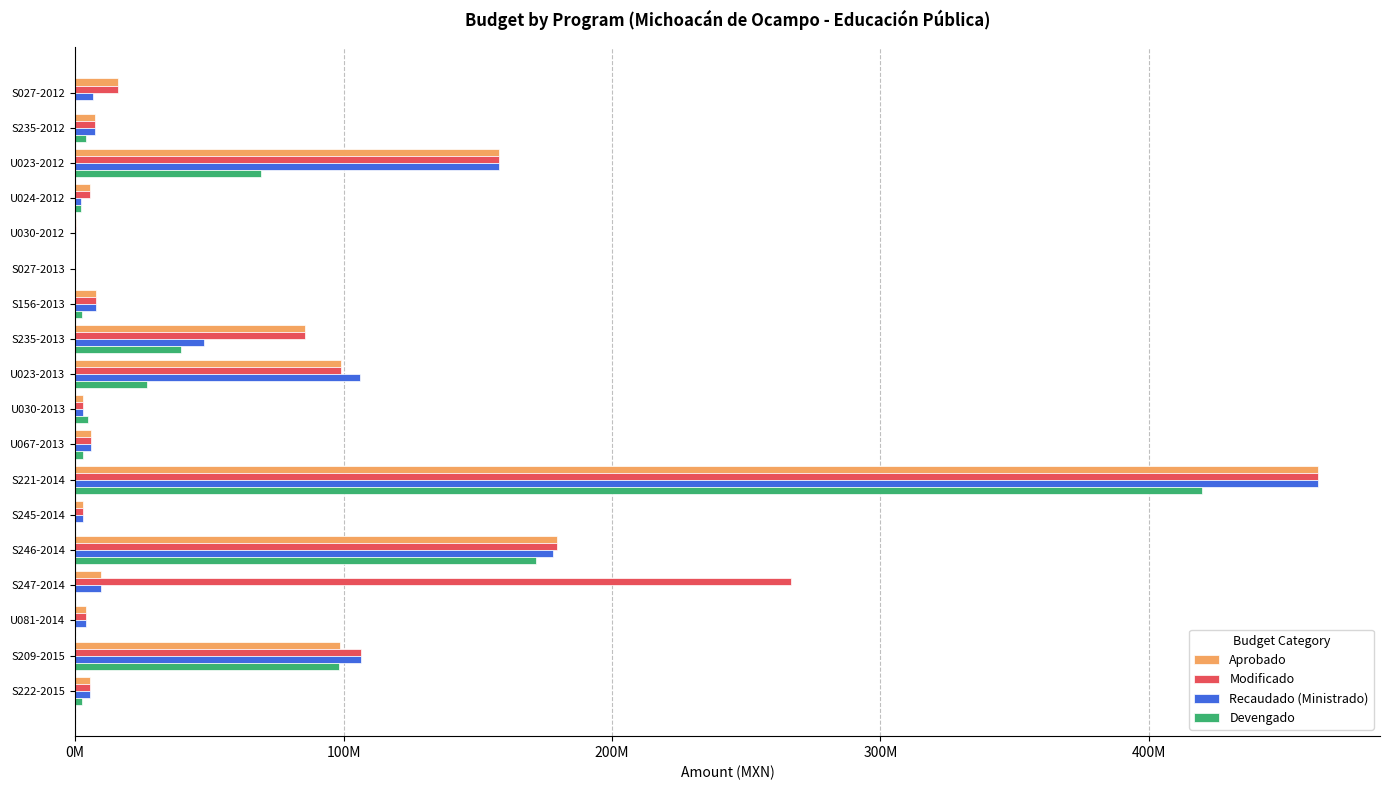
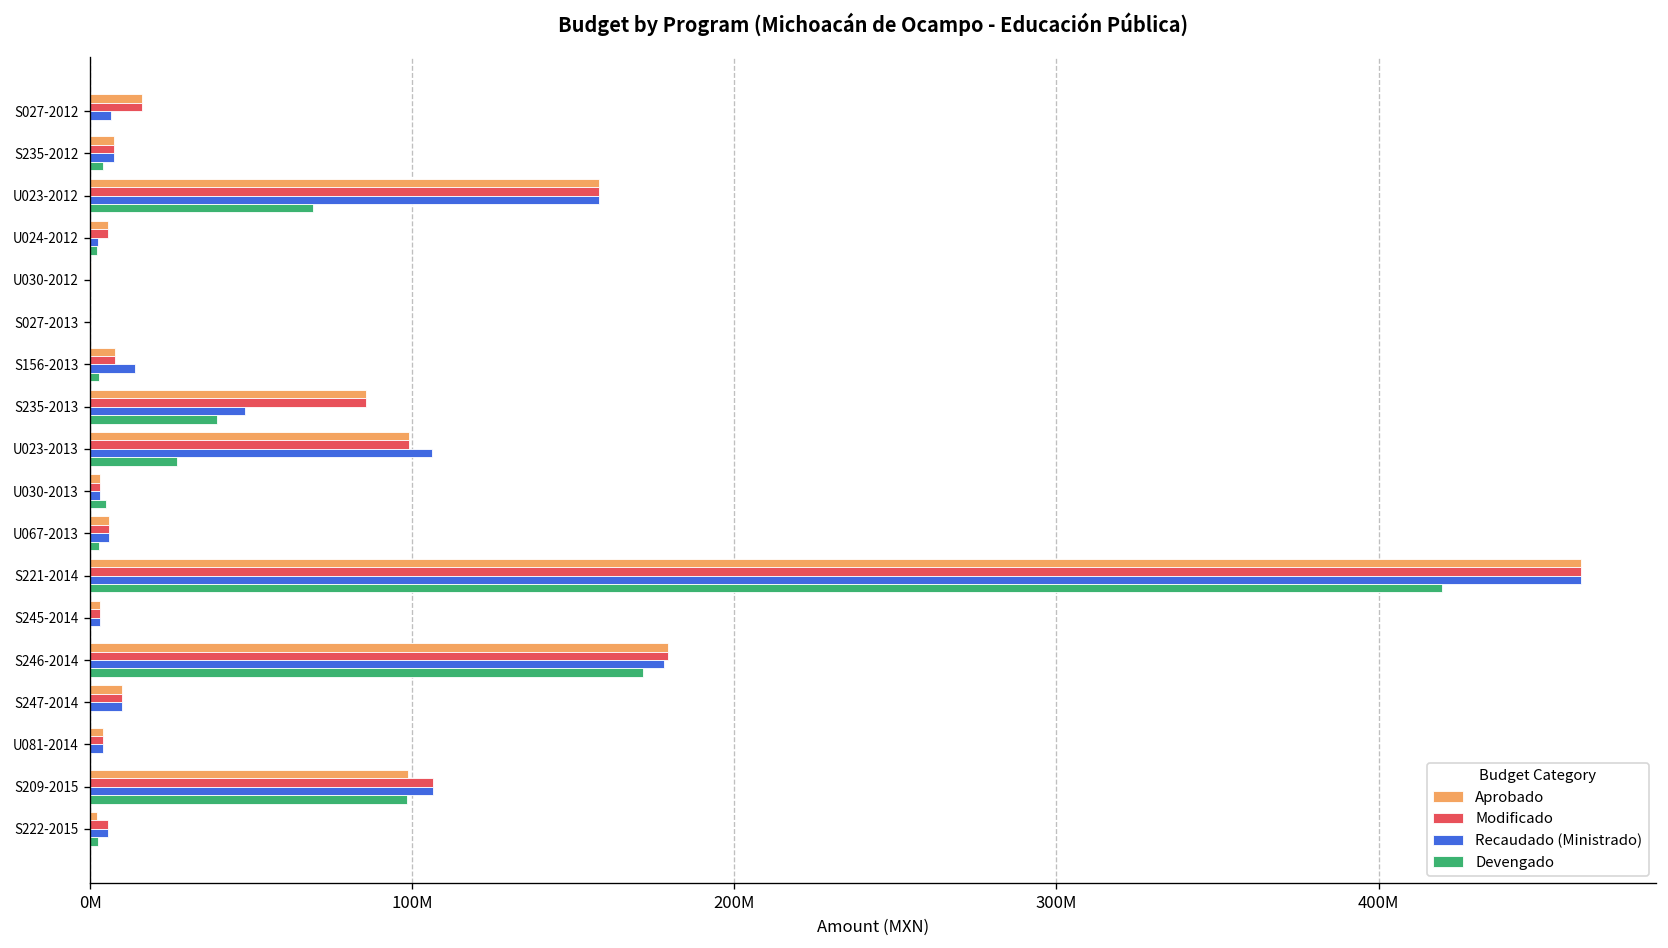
Recaudado (Ministrado), S156-2013: 8000000 -> 14000000
Modificado, S247-2014: 267000000 -> 10000000
Aprobado, S222-2015: 6000000 -> 2000000
